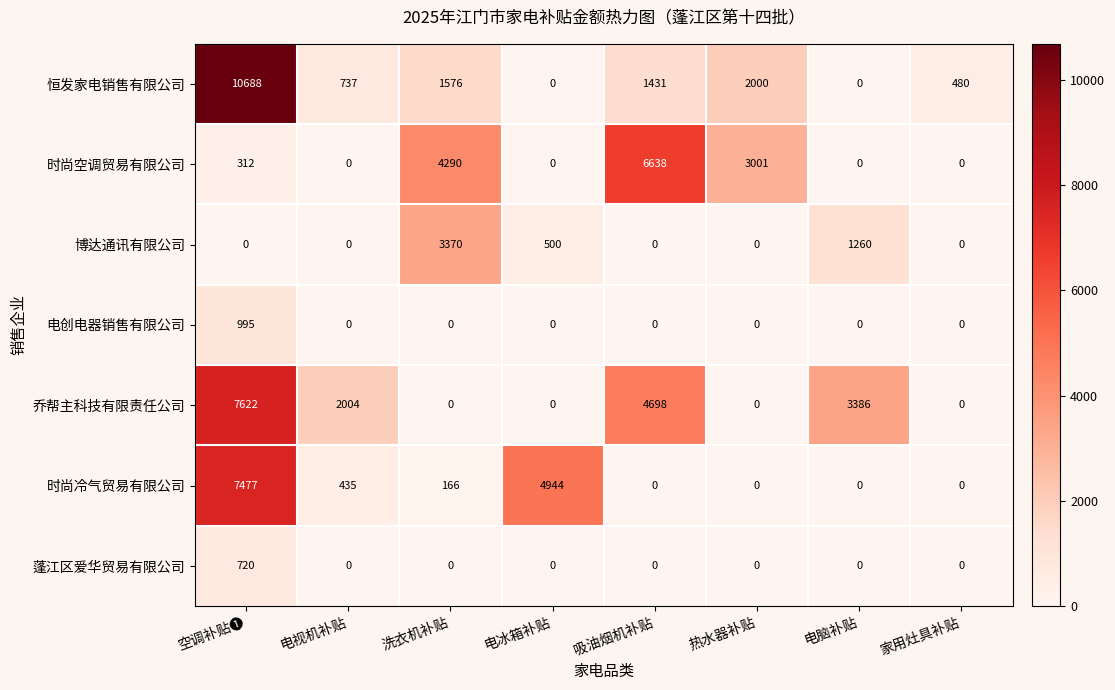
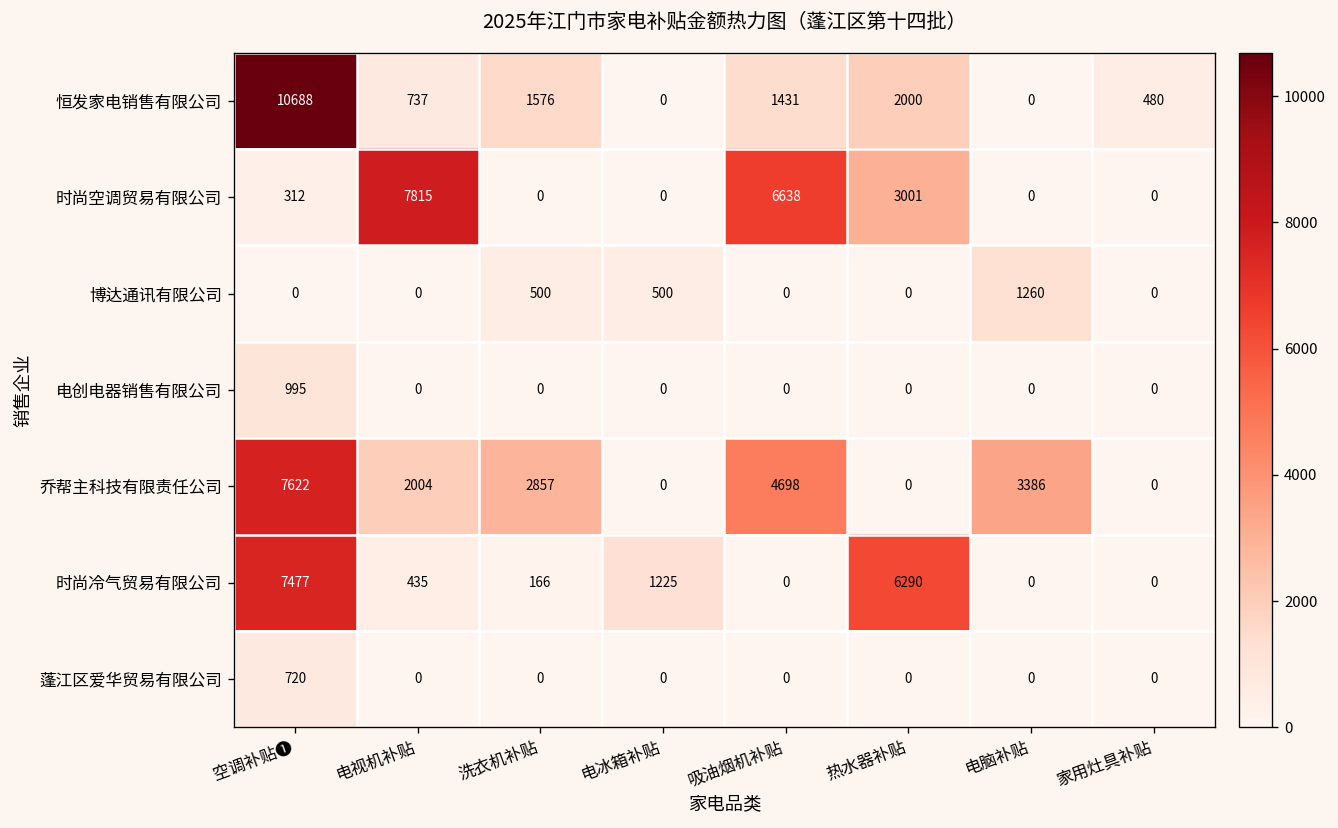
时尚空调贸易有限公司, 电视机补贴: 0 -> 7815
时尚空调贸易有限公司, 洗衣机补贴: 4290 -> 0
博达通讯有限公司, 洗衣机补贴: 3370 -> 500
乔帮主科技有限责任公司, 洗衣机补贴: 0 -> 2857
时尚冷气贸易有限公司, 电冰箱补贴: 4944 -> 1225
时尚冷气贸易有限公司, 热水器补贴: 0 -> 6290
